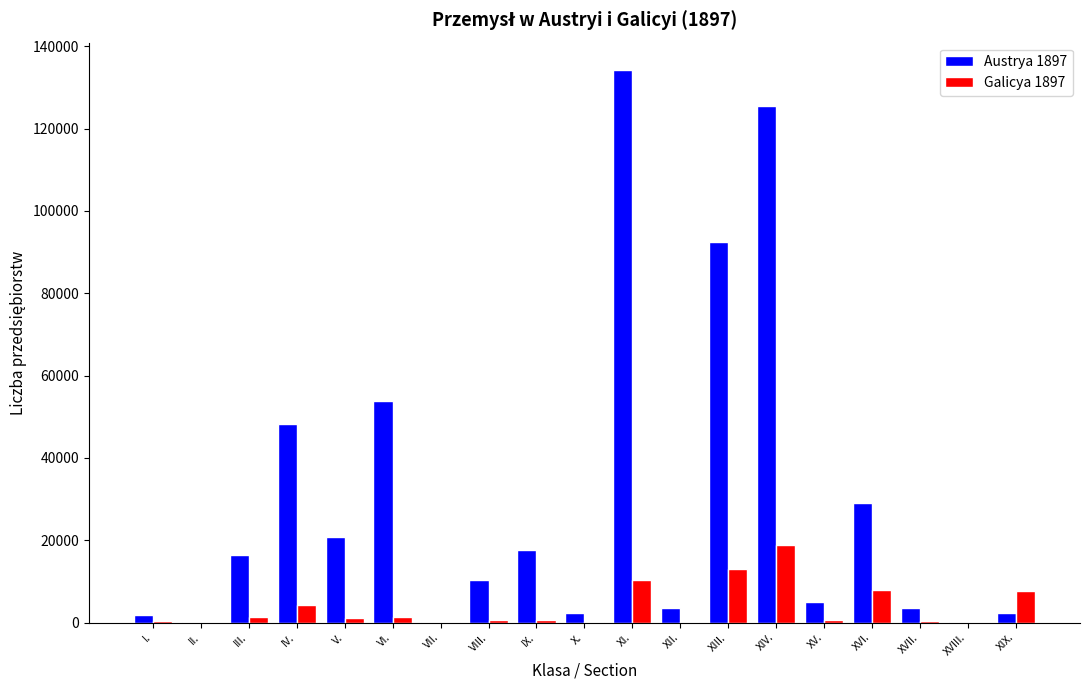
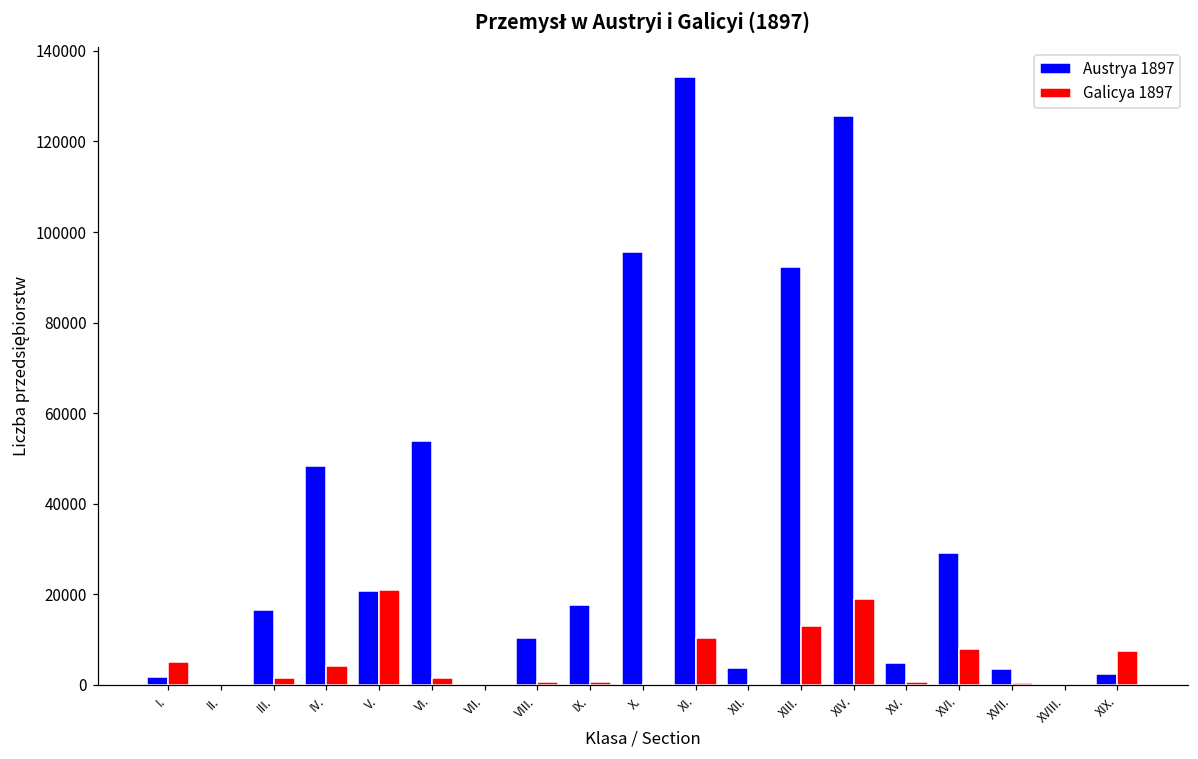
Galicya 1897, I.: 0 -> 5000
Galicya 1897, V.: 1000 -> 21000
Austrya 1897, X.: 2000 -> 95000
